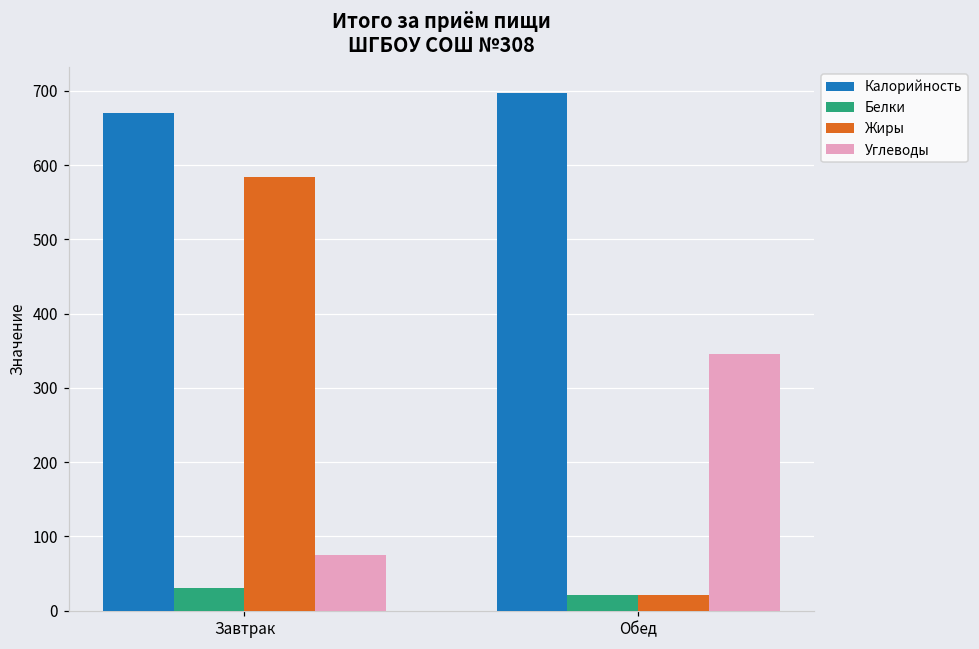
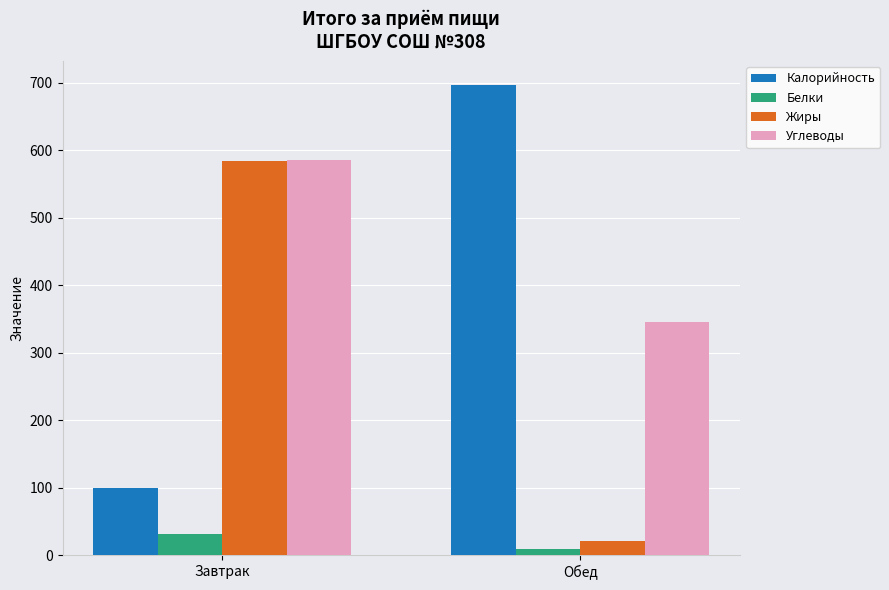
Калорийность, Завтрак: 670 -> 100
Углеводы, Завтрак: 70 -> 590
Белки, Обед: 20 -> 10
